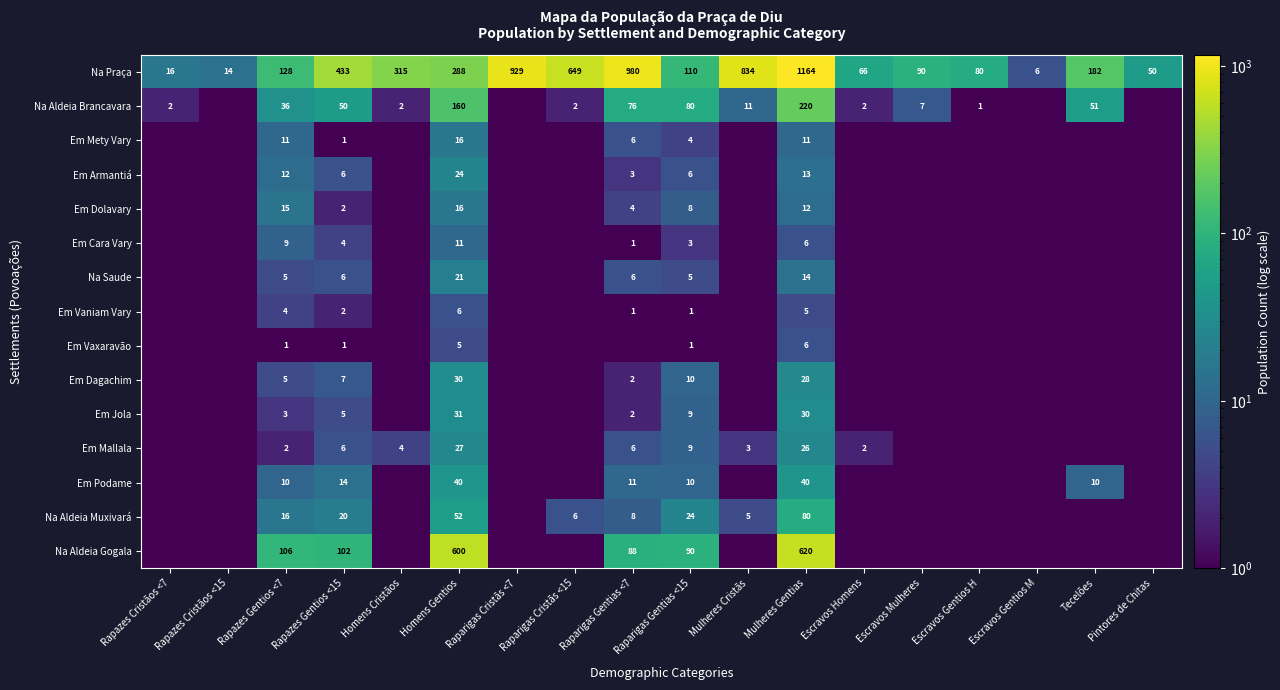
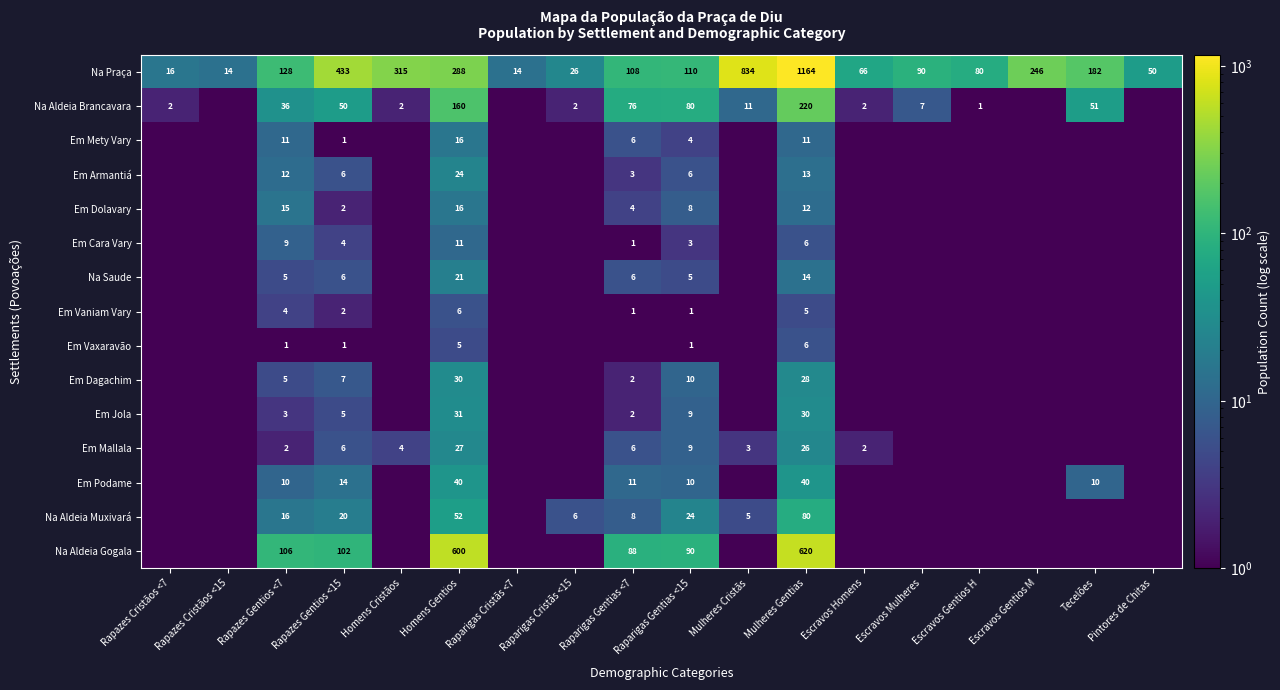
Na Praça, Raparigas Cristãs <7: 929 -> 14
Na Praça, Raparigas Cristãs <15: 649 -> 26
Na Praça, Raparigas Gentias <7: 980 -> 108
Na Praça, Escravos Gentios M: 6 -> 246
